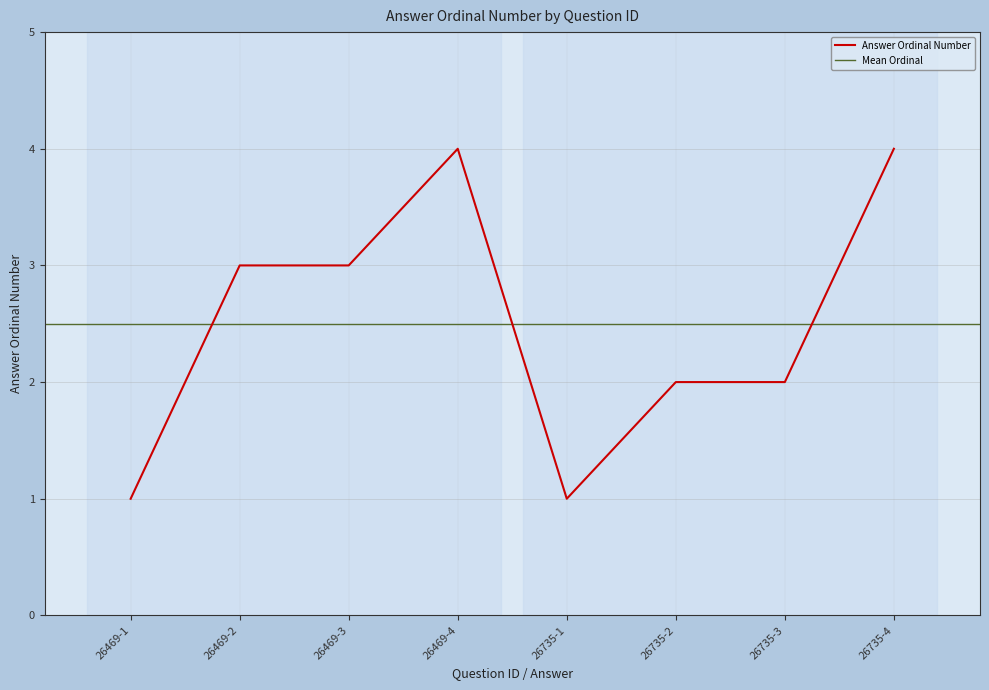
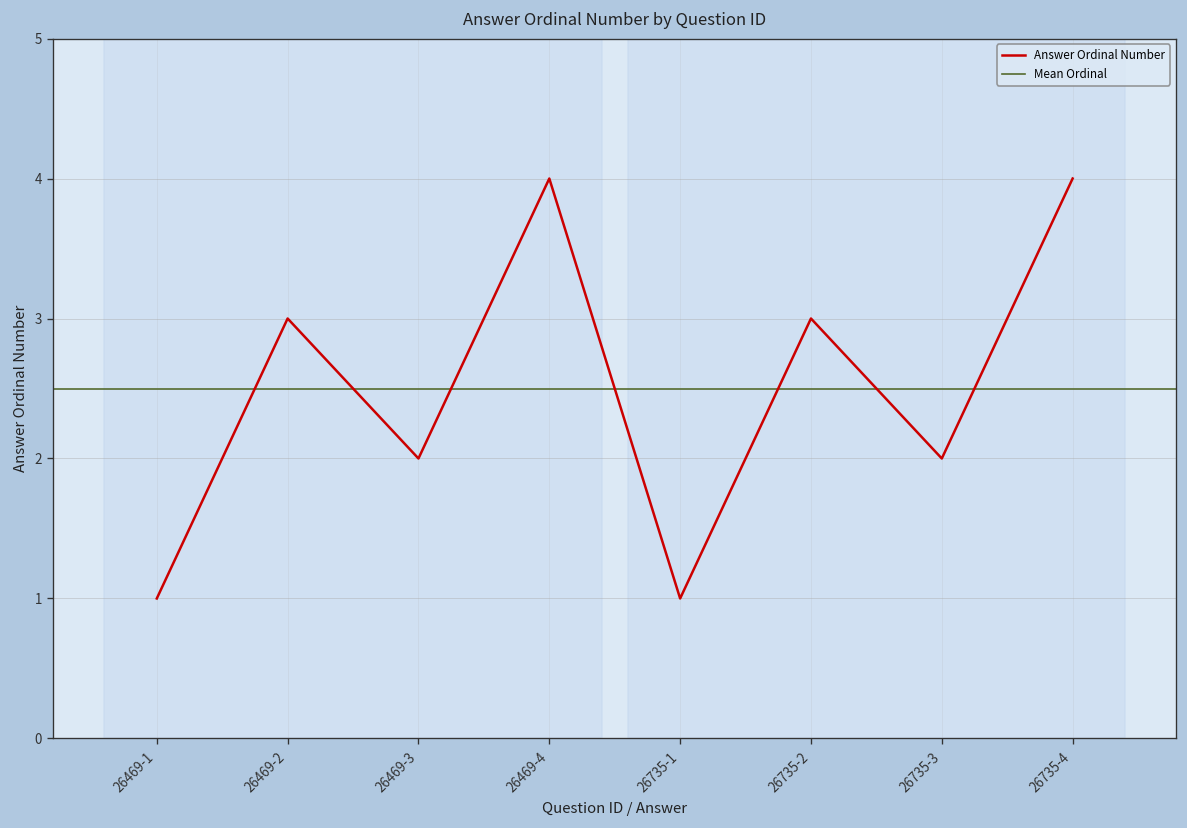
26469-3: 3 -> 2
26735-2: 2 -> 3
